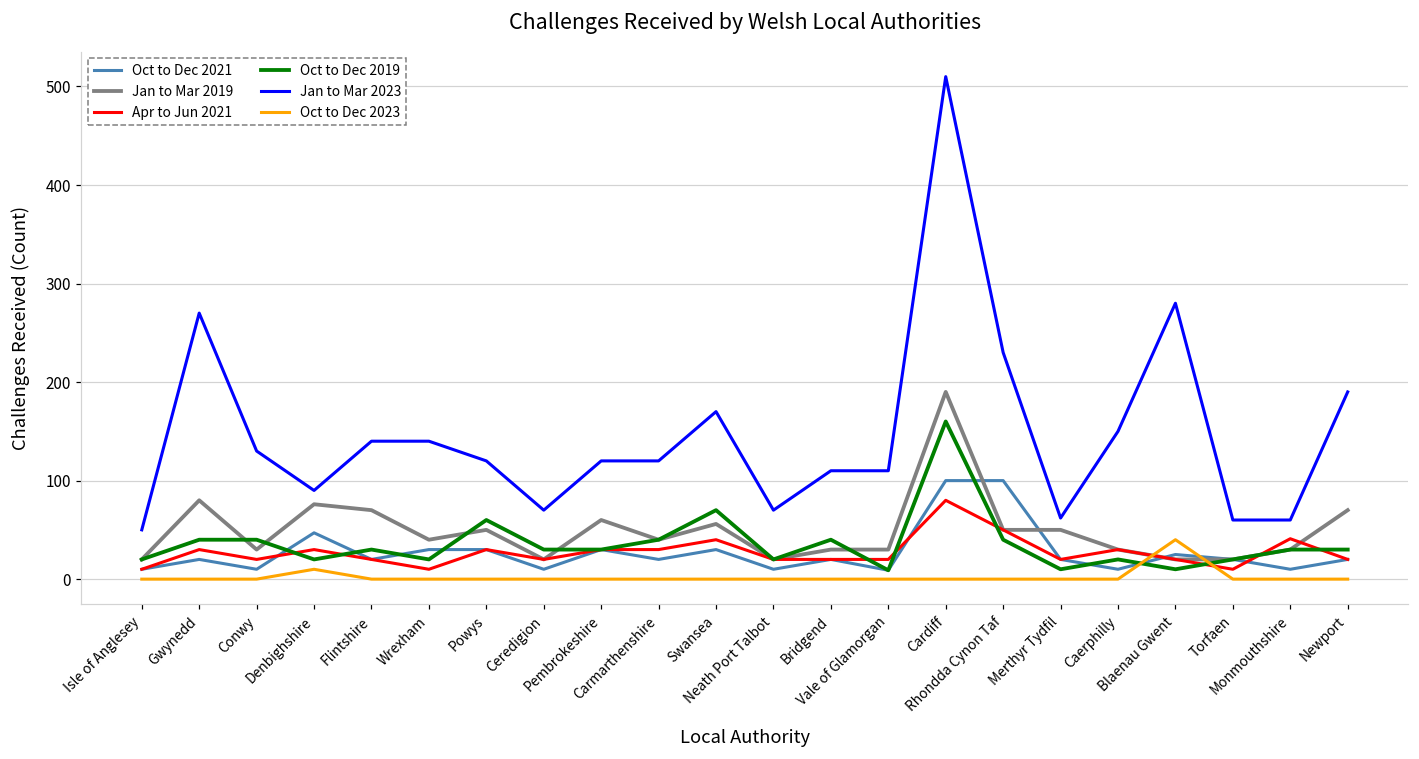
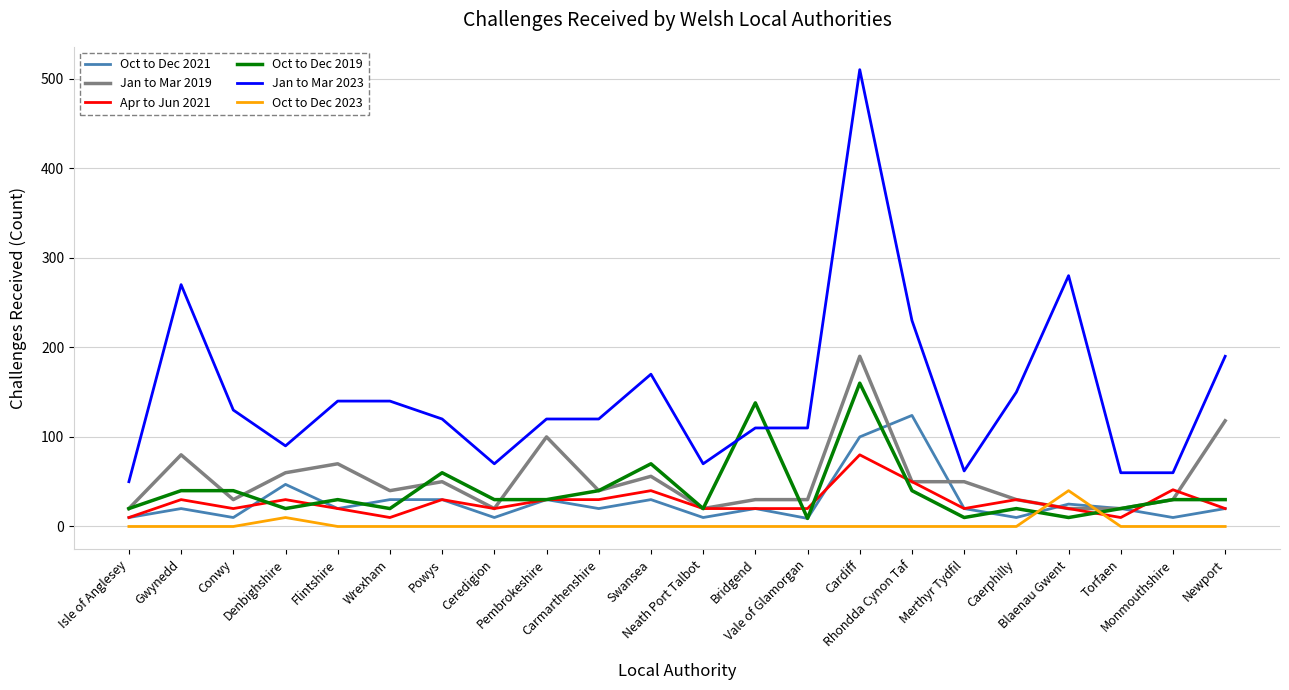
Jan to Mar 2019, Denbighshire: 80 -> 60
Jan to Mar 2019, Pembrokeshire: 60 -> 100
Oct to Dec 2019, Bridgend: 40 -> 140
Oct to Dec 2021, Rhondda Cynon Taf: 100 -> 120
Jan to Mar 2019, Newport: 70 -> 120
